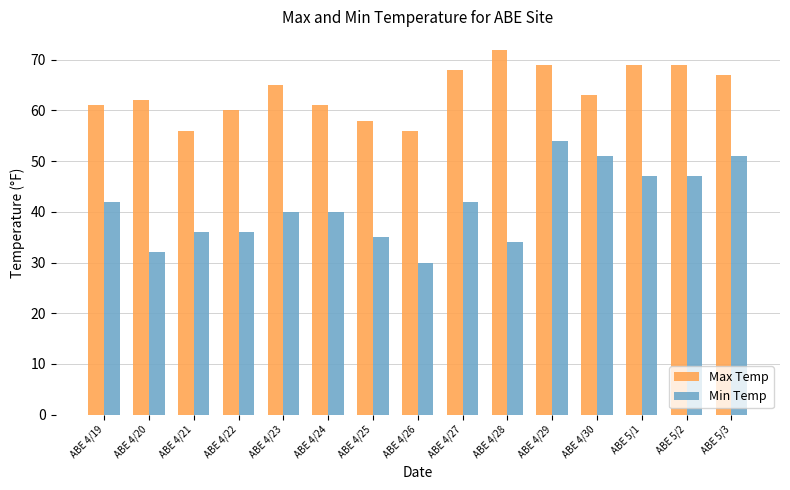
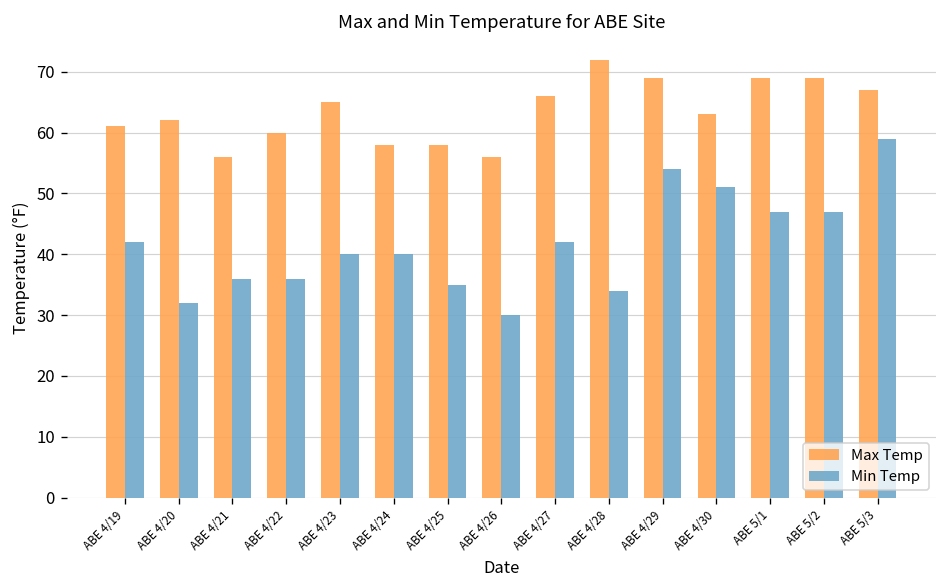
Max Temp, ABE 4/24: 61 -> 58
Max Temp, ABE 4/27: 68 -> 66
Min Temp, ABE 5/3: 51 -> 59
